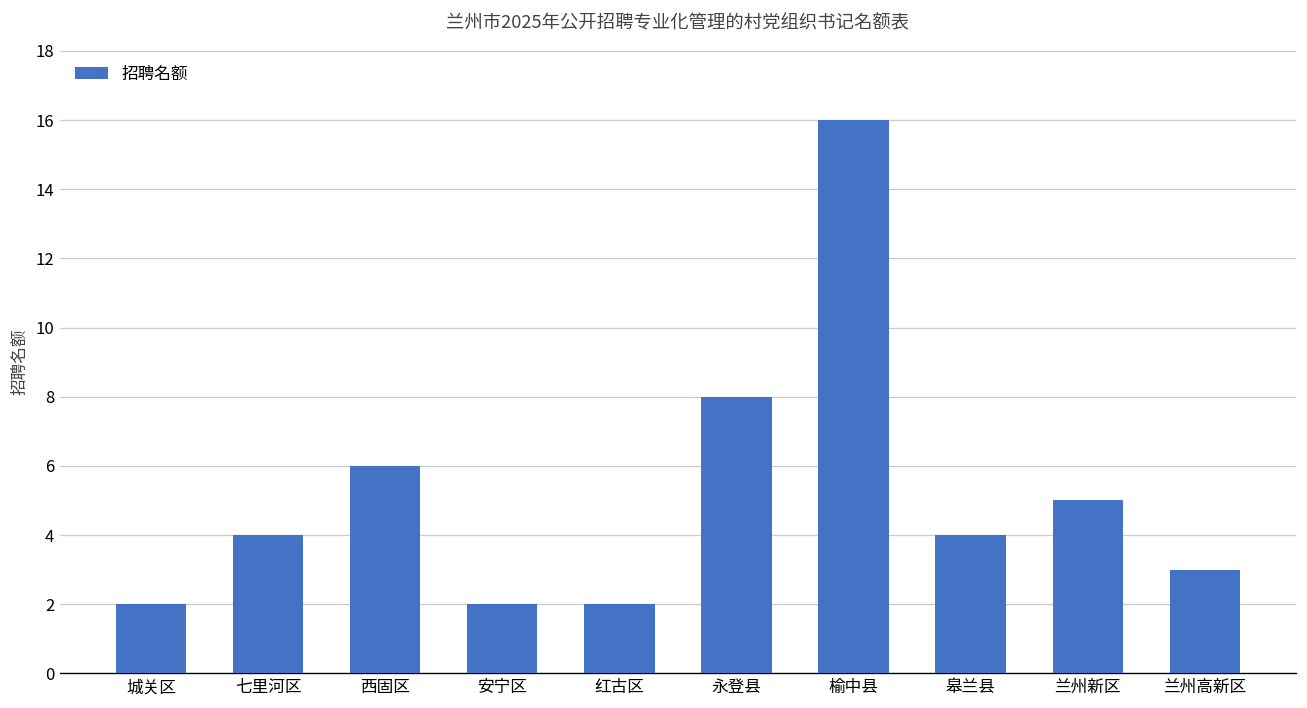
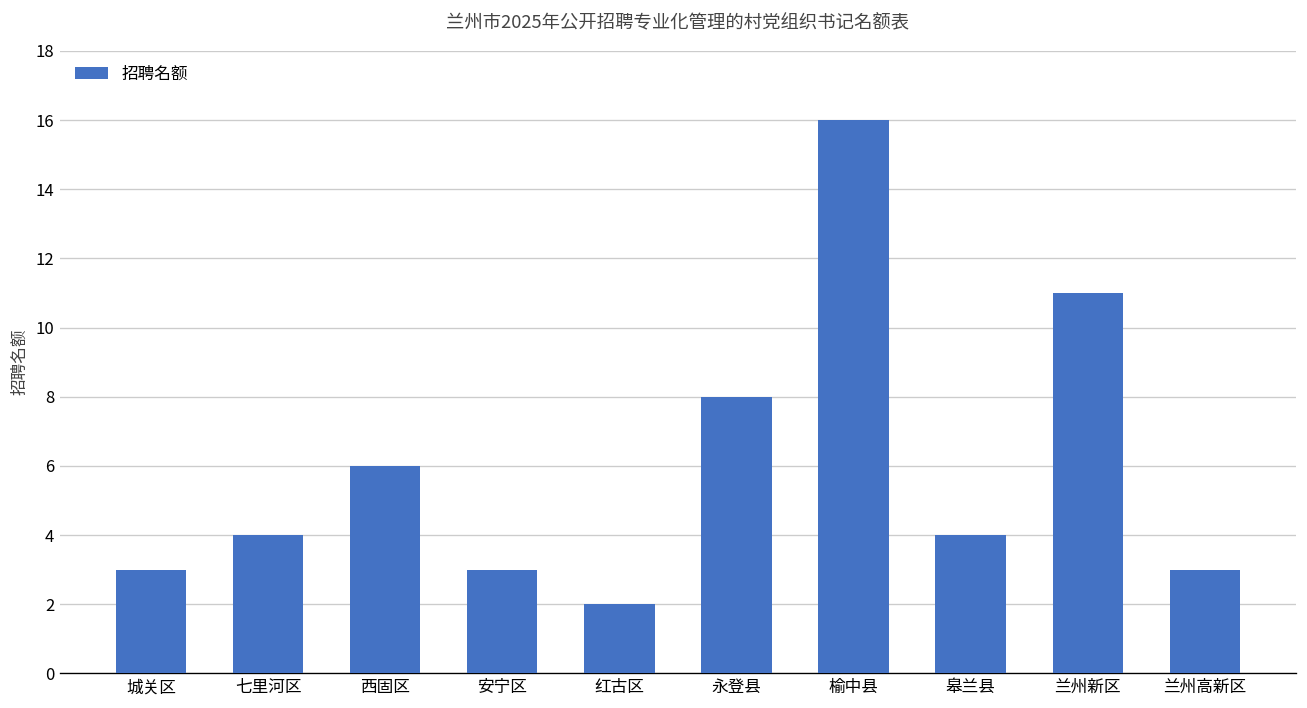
城关区: 2 -> 3
安宁区: 2 -> 3
兰州新区: 5 -> 11
